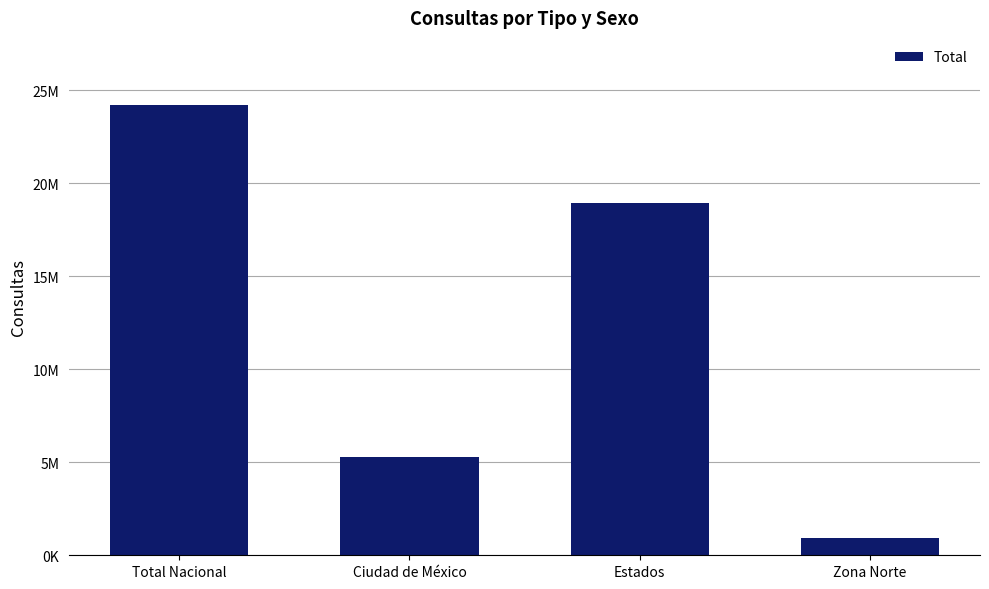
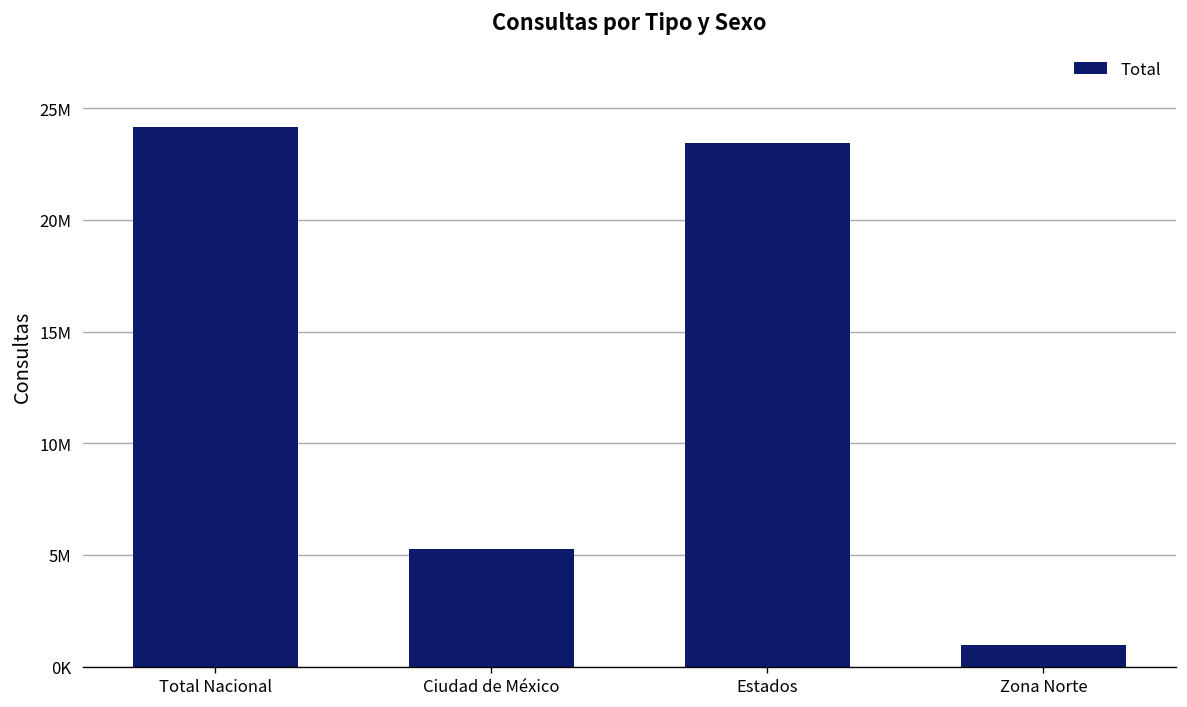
Estados: 18900000 -> 23500000
